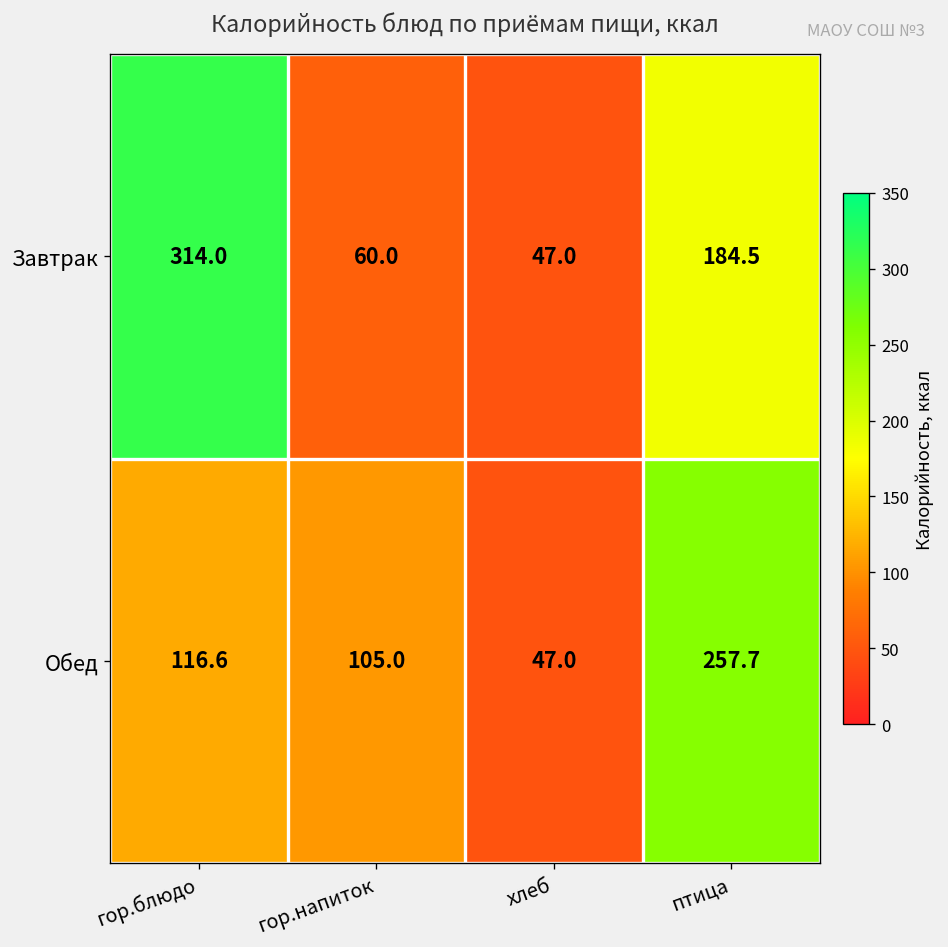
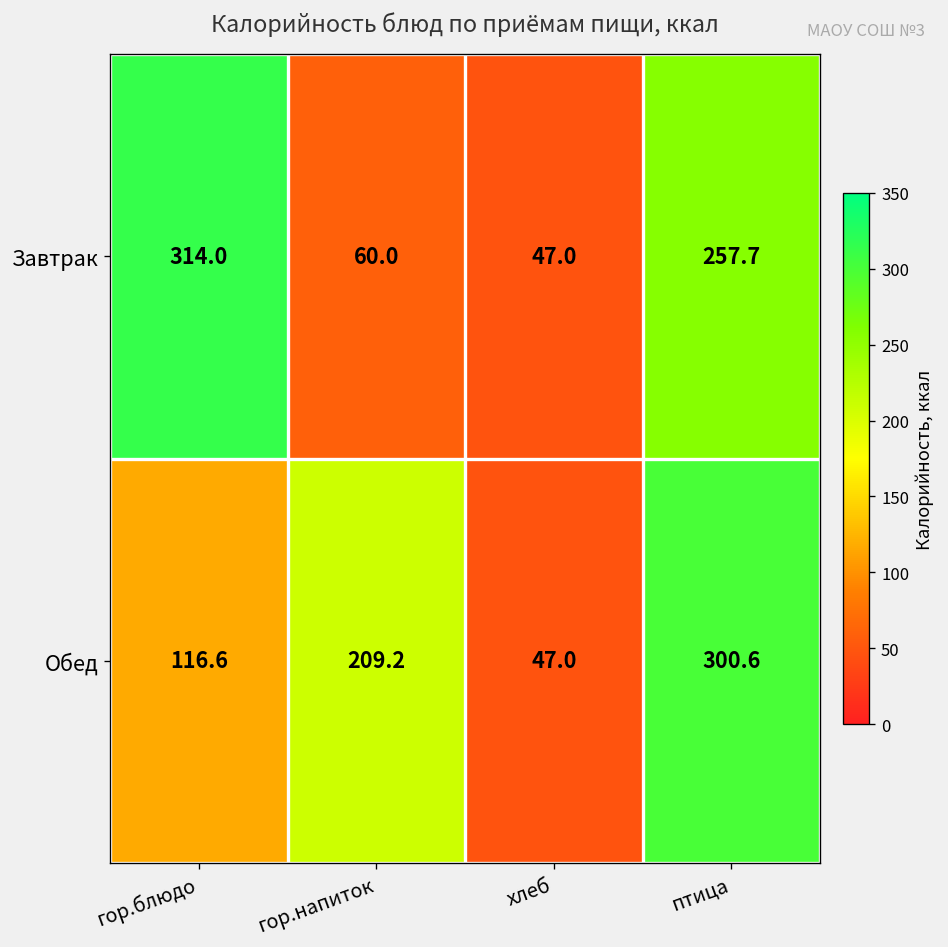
Завтрак, птица: 184.5 -> 257.7
Обед, гор.напиток: 105.0 -> 209.2
Обед, птица: 257.7 -> 300.6
